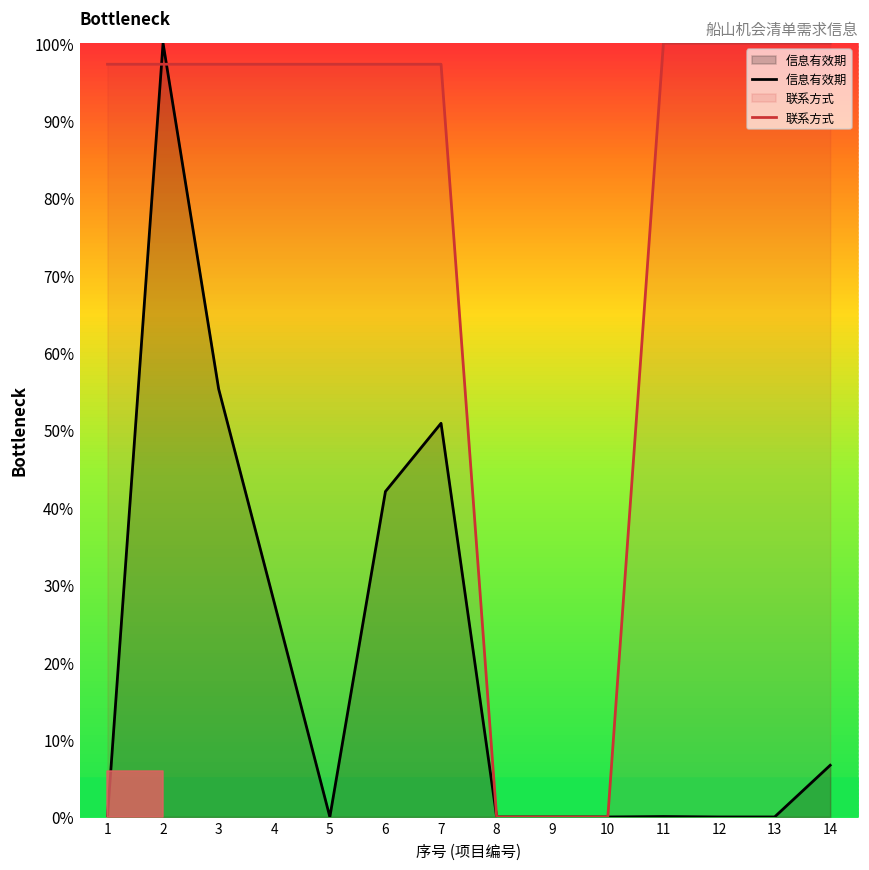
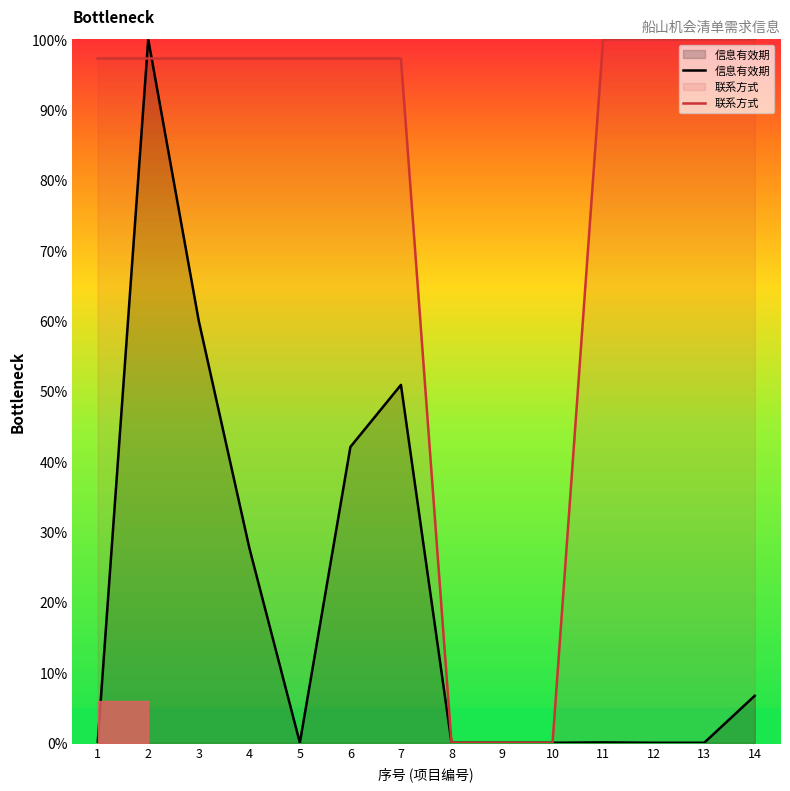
信息有效期, 3: 55% -> 60%
